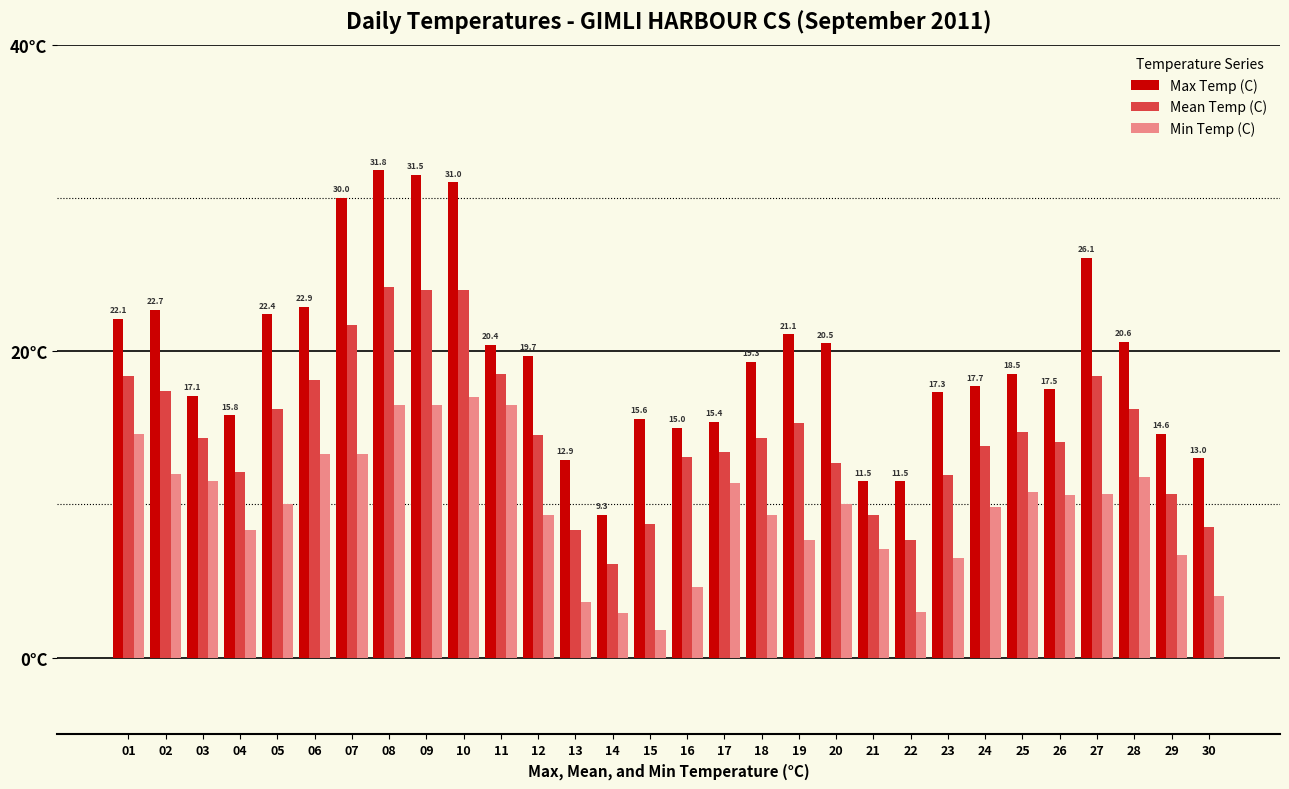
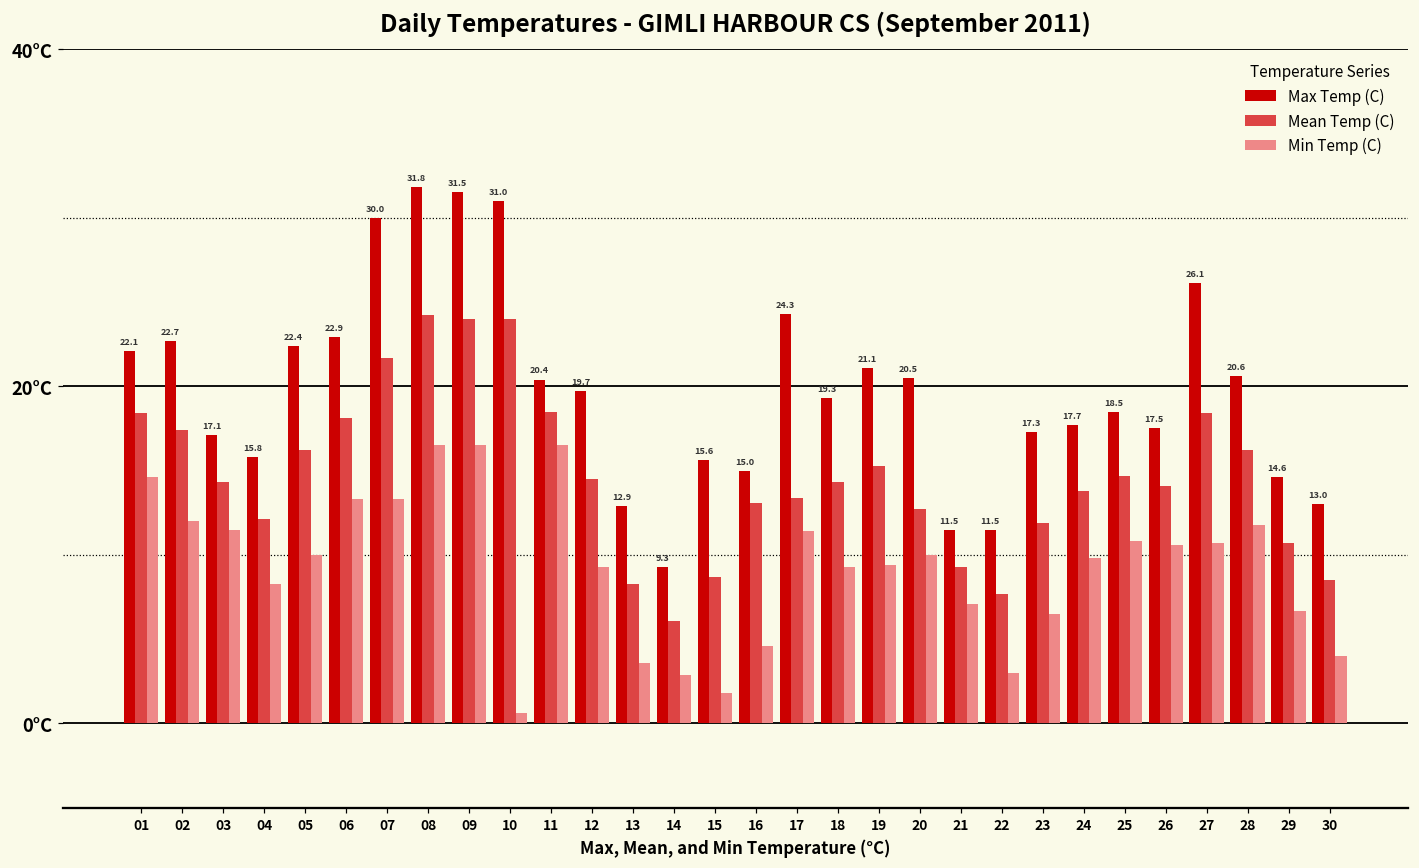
Min Temp (C), 10: 17.0°C -> 0.6°C
Max Temp (C), 17: 15.4 -> 24.3
Min Temp (C), 19: 7.7°C -> 9.4°C
